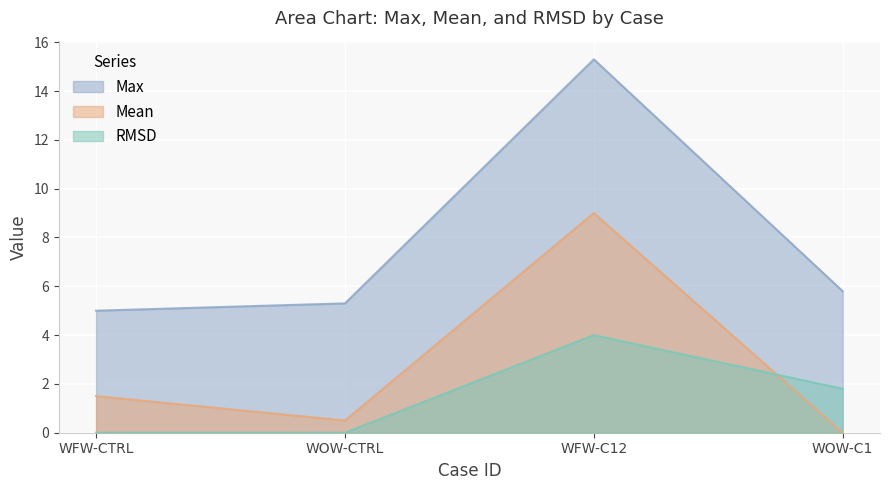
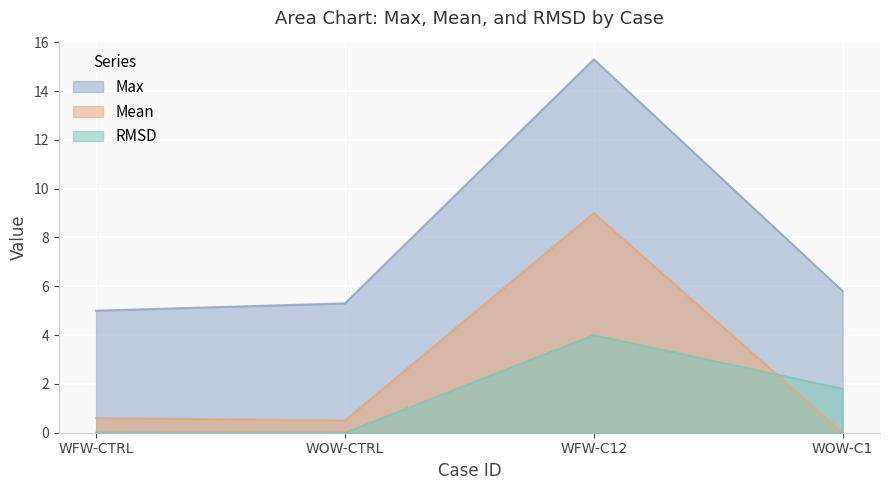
Mean, WFW-CTRL: 1.5 -> 0.6
